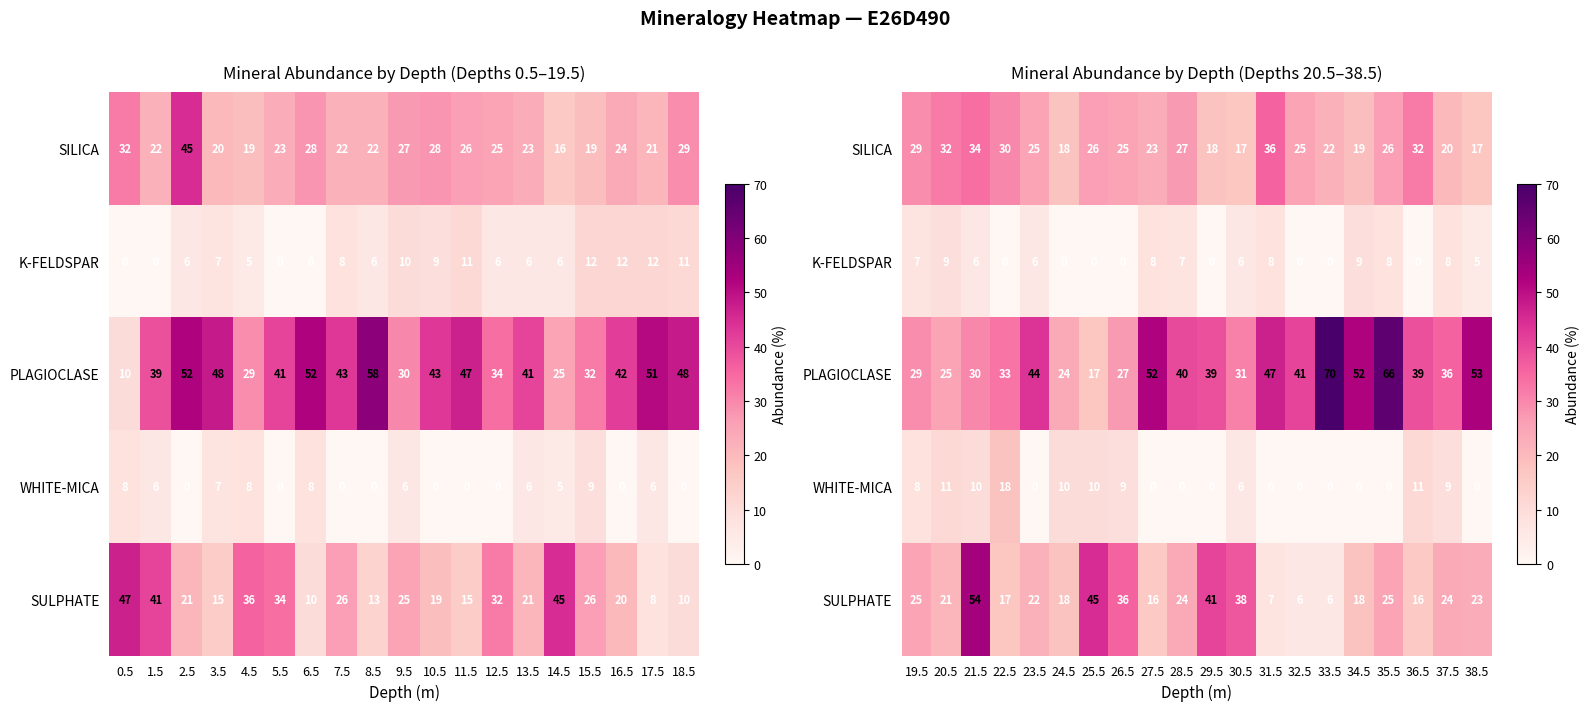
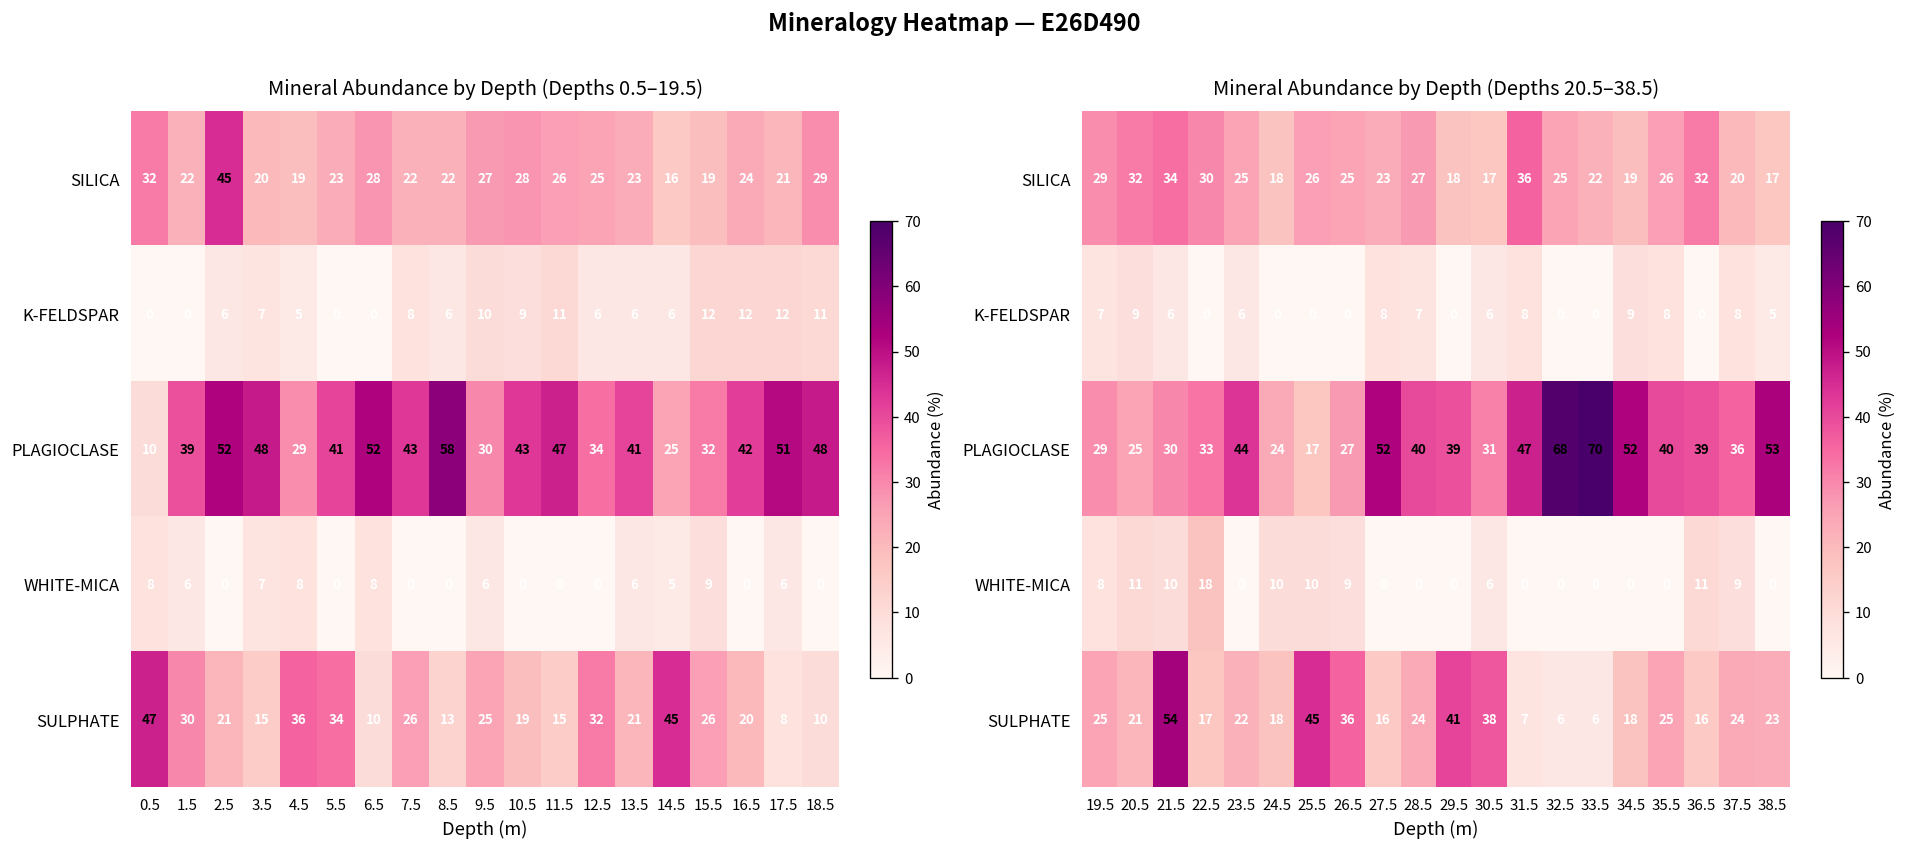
Mineral Abundance by Depth (Depths 0.5–19.5), SULPHATE, 1.5: 41 -> 30
Mineral Abundance by Depth (Depths 20.5–38.5), PLAGIOCLASE, 32.5: 41 -> 68
Mineral Abundance by Depth (Depths 20.5–38.5), PLAGIOCLASE, 35.5: 66 -> 40
